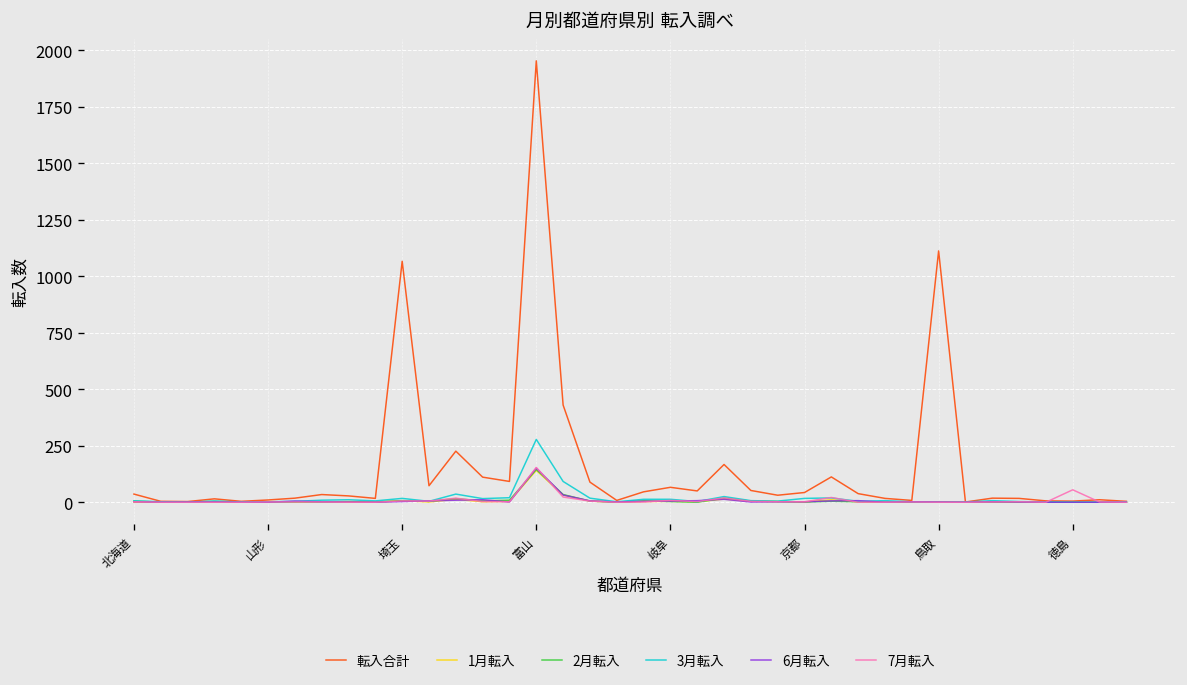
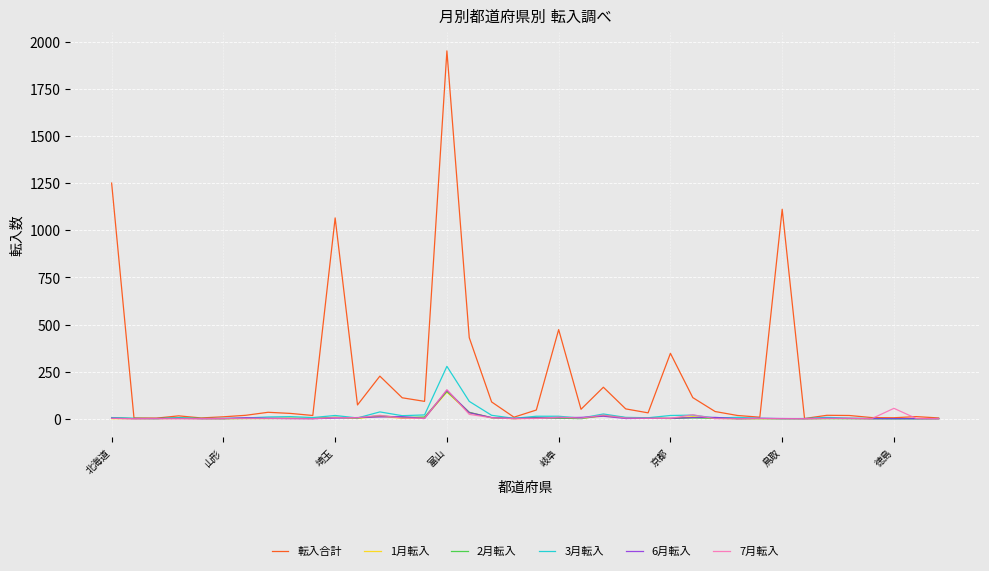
転入合計, 北海道: 40 -> 1250
転入合計, 岐阜: 70 -> 470
転入合計, 京都: 40 -> 350
